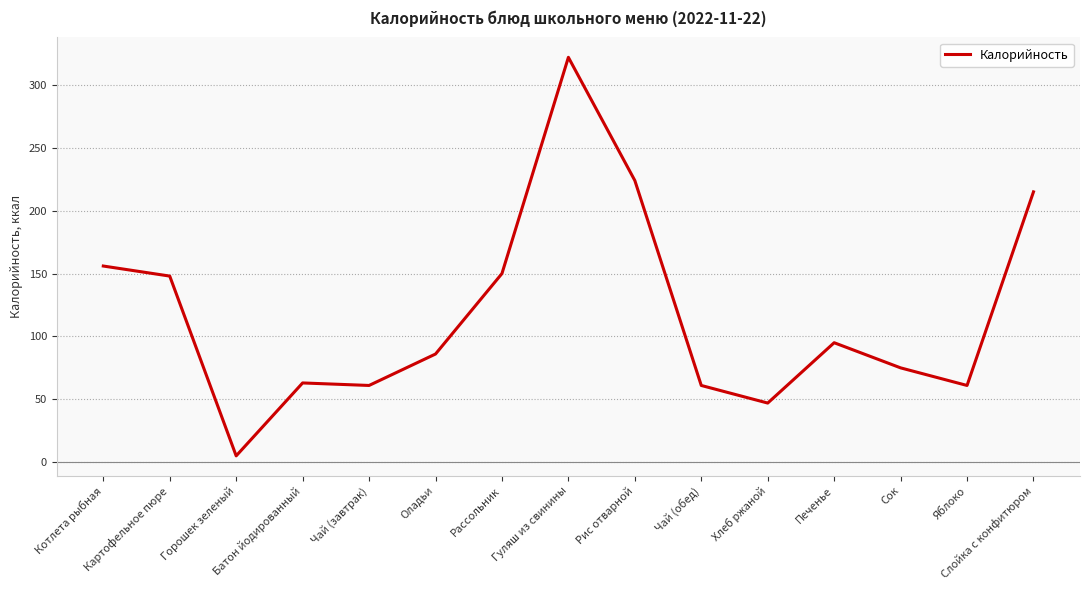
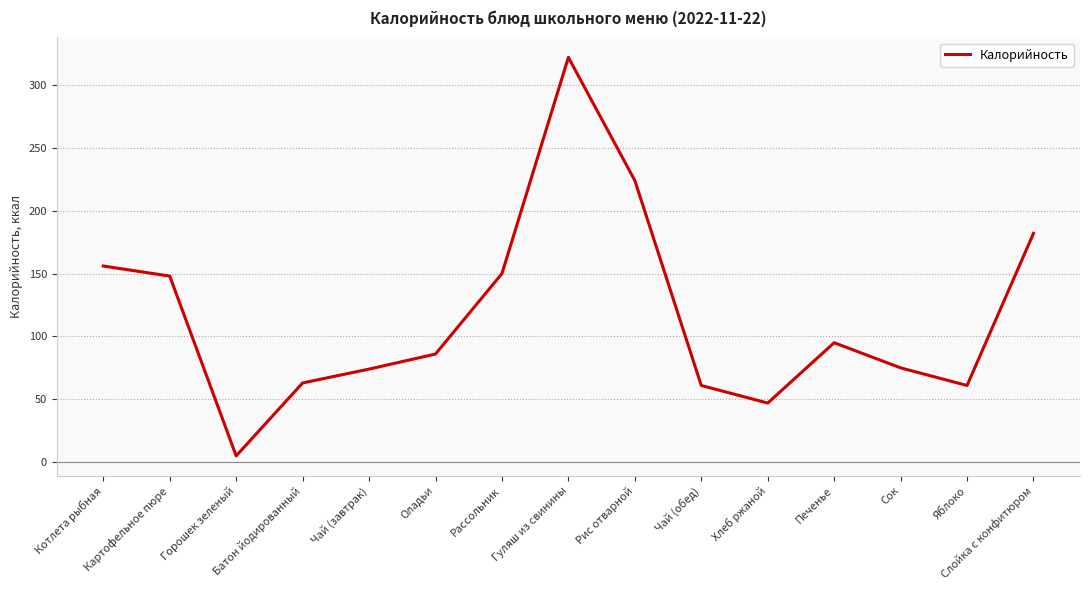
Чай (завтрак): 61 -> 74
Слойка с конфитюром: 215 -> 182
